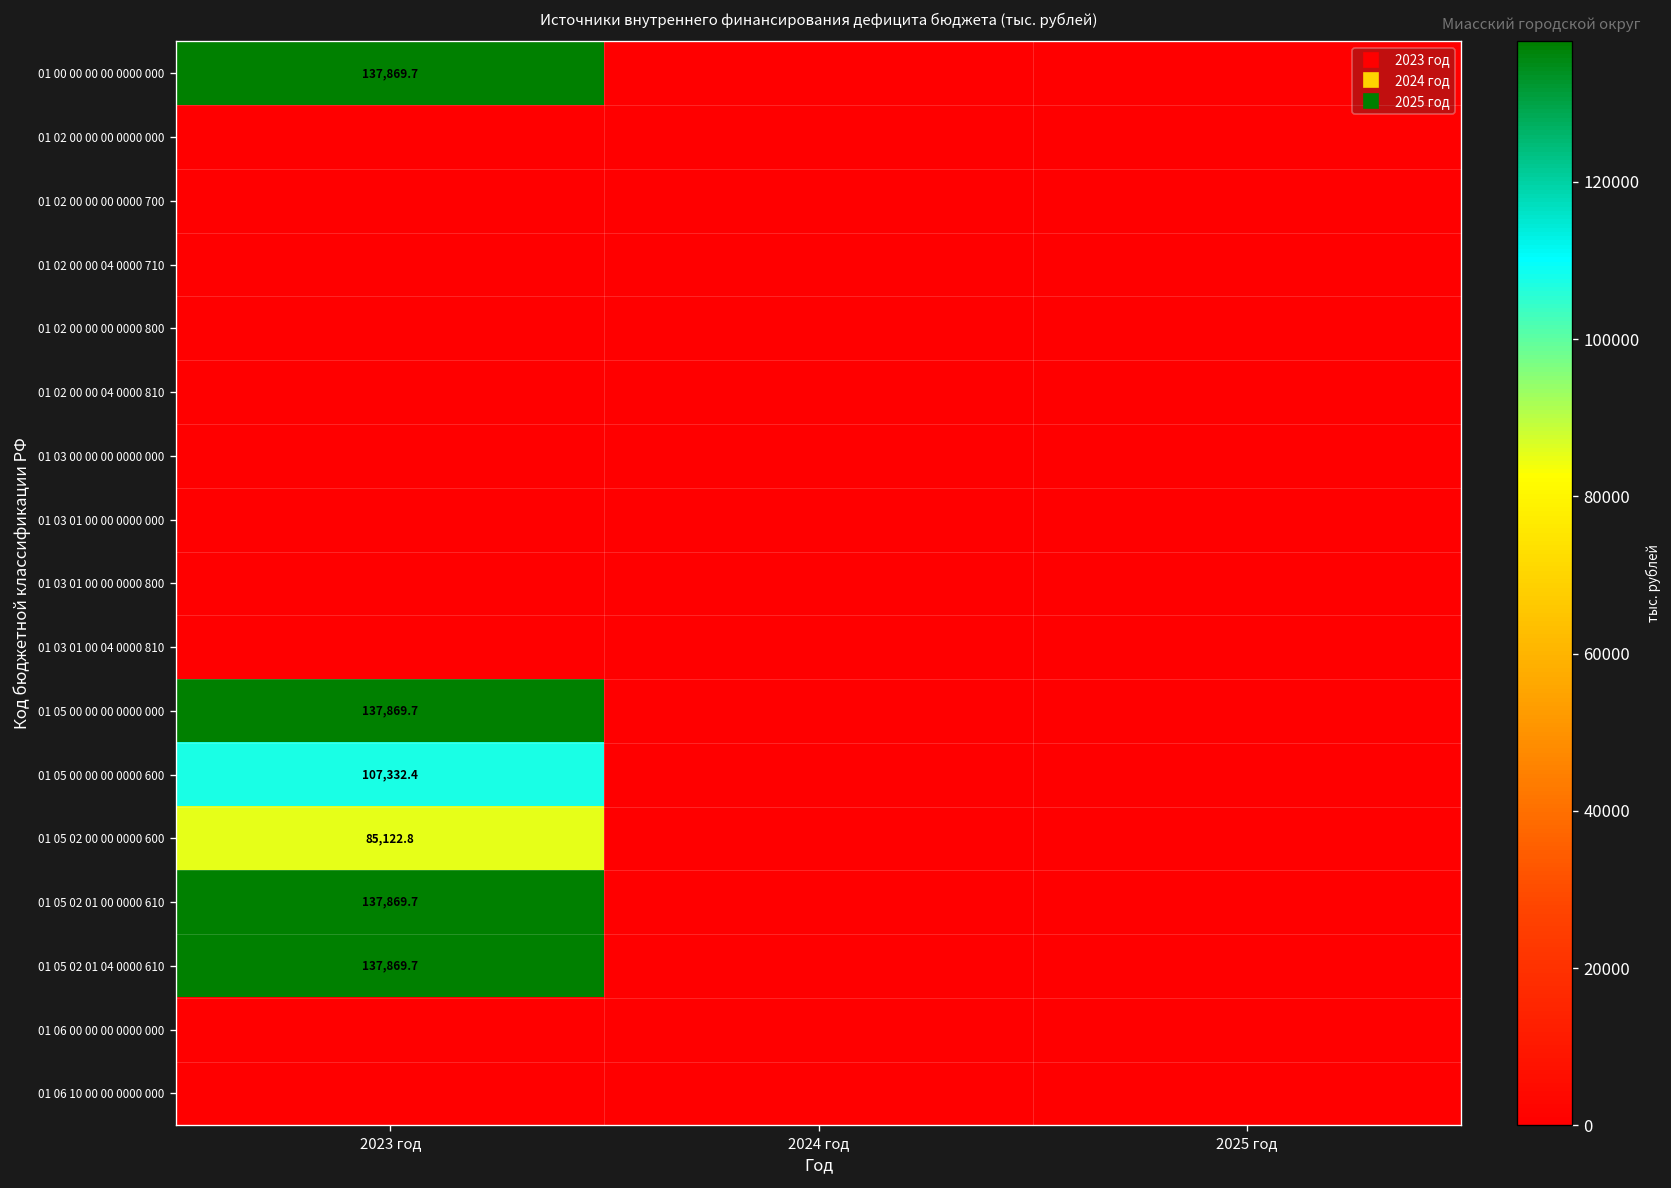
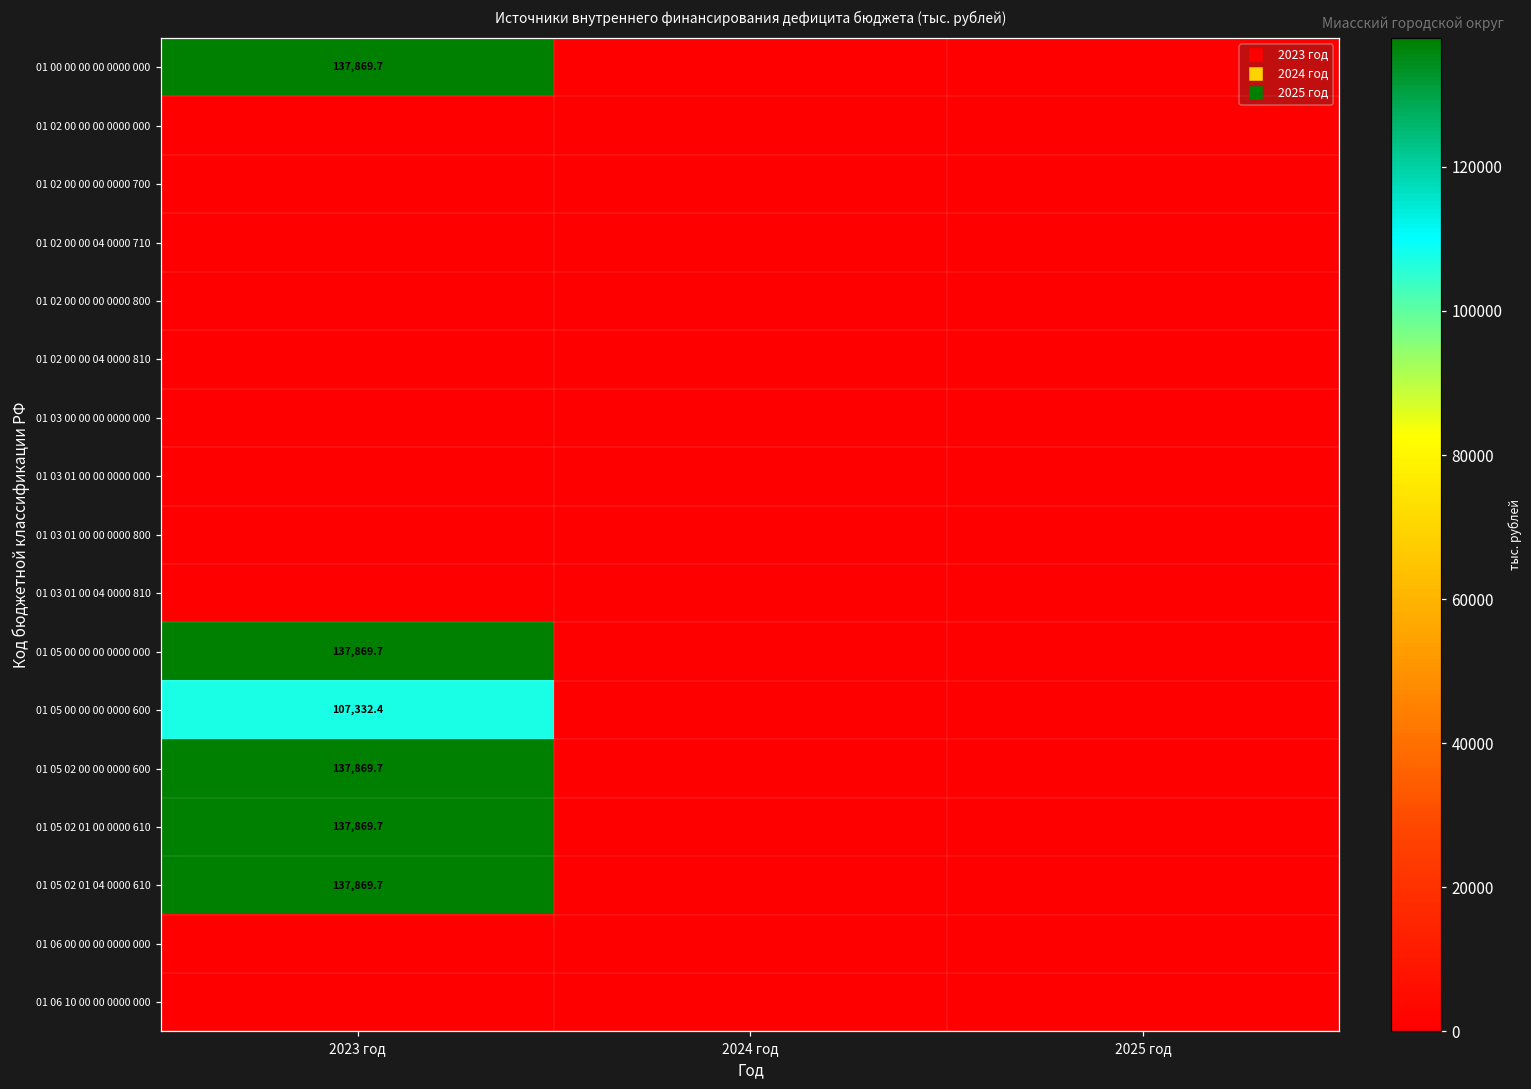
01 05 02 00 00 0000 600, 2023 год: 85,122.8 -> 137,869.7
